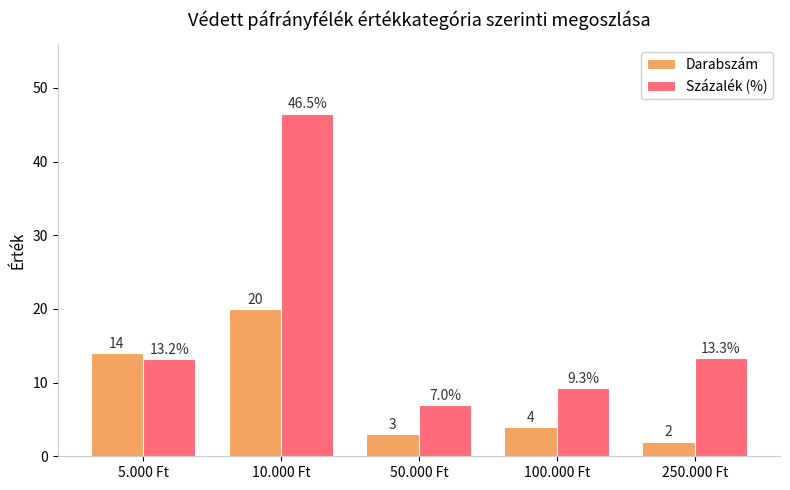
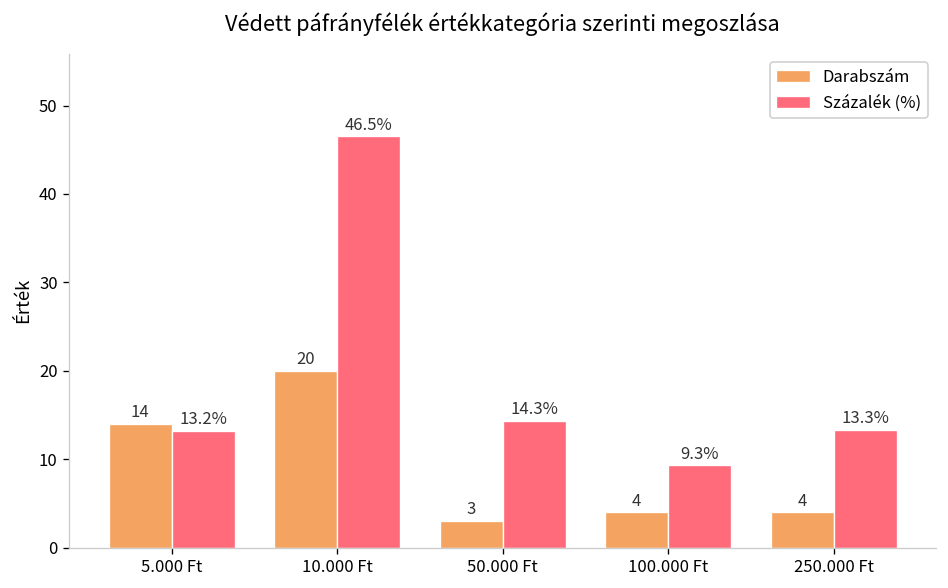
Százalék (%), 50.000 Ft: 7.0% -> 14.3%
Darabszám, 250.000 Ft: 2 -> 4
